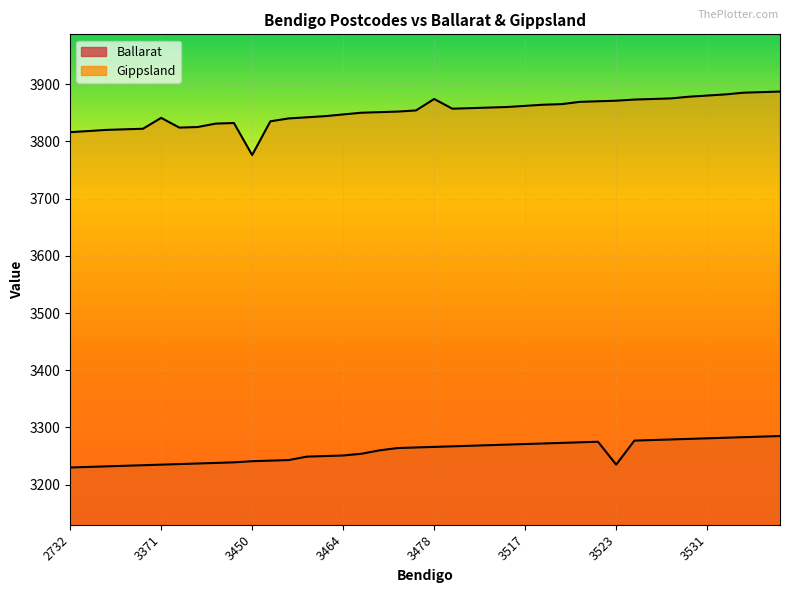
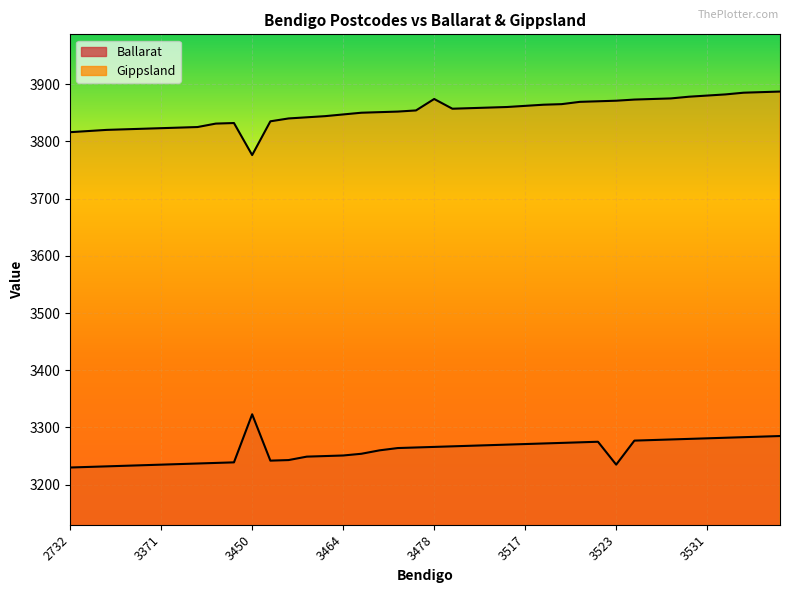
Gippsland, 3371: 3840 -> 3820
Ballarat, 3450: 3240 -> 3320
